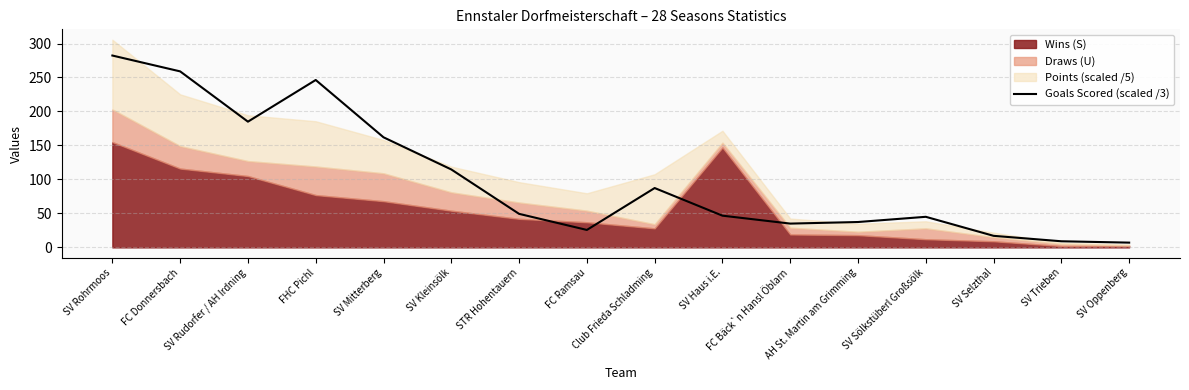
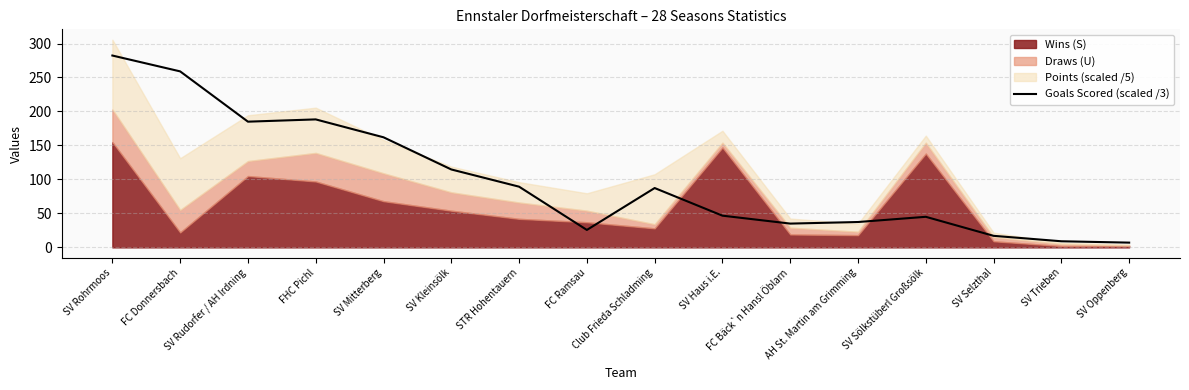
Wins (S), FC Donnersbach: 120 -> 20
Goals Scored (scaled /3), FHC Pichl: 250 -> 190
Wins (S), FHC Pichl: 80 -> 100
Goals Scored (scaled /3), STR Hohentauern: 50 -> 90
Wins (S), SV Sölkstüberl Großsölk: 10 -> 140
